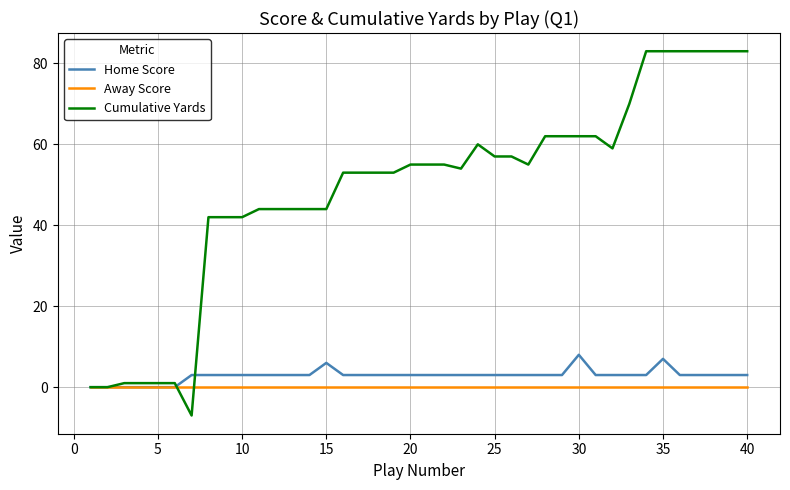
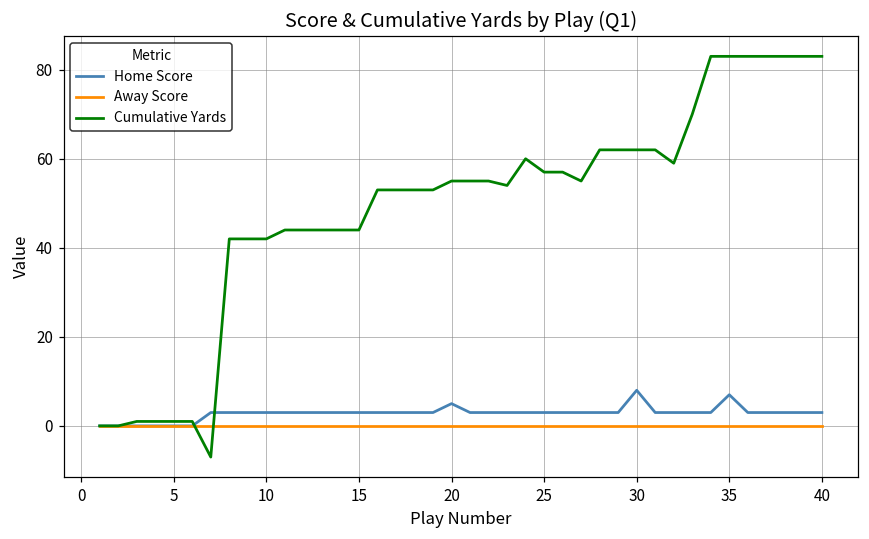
Home Score, 15: 6 -> 3
Home Score, 20: 3 -> 5
